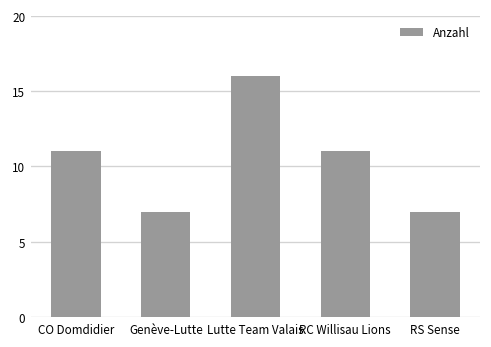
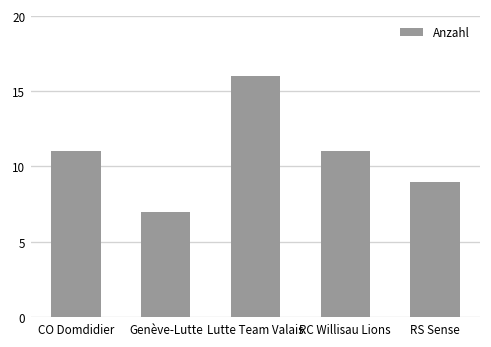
RS Sense: 7 -> 9
